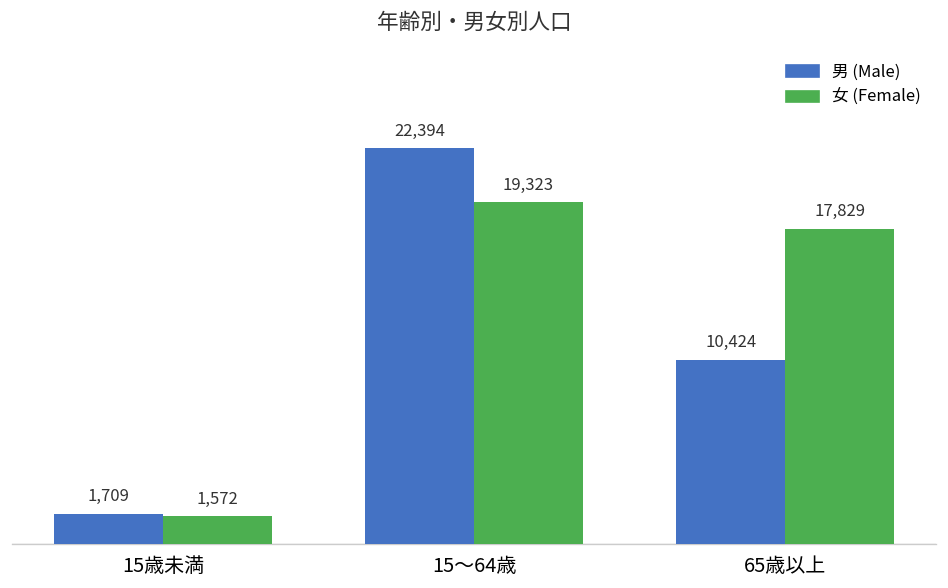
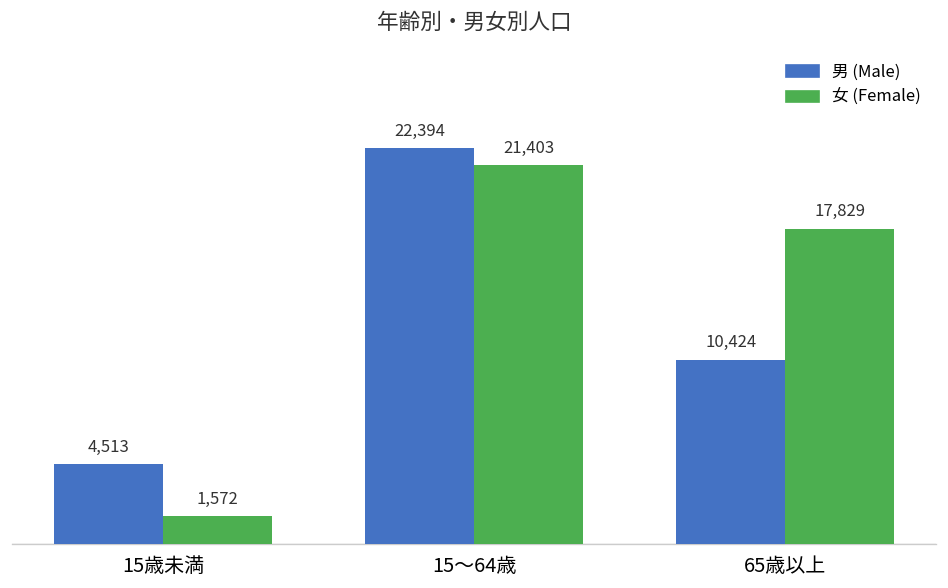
男 (Male), 15歳未満: 1,709 -> 4,513
女 (Female), 15～64歳: 19,323 -> 21,403
